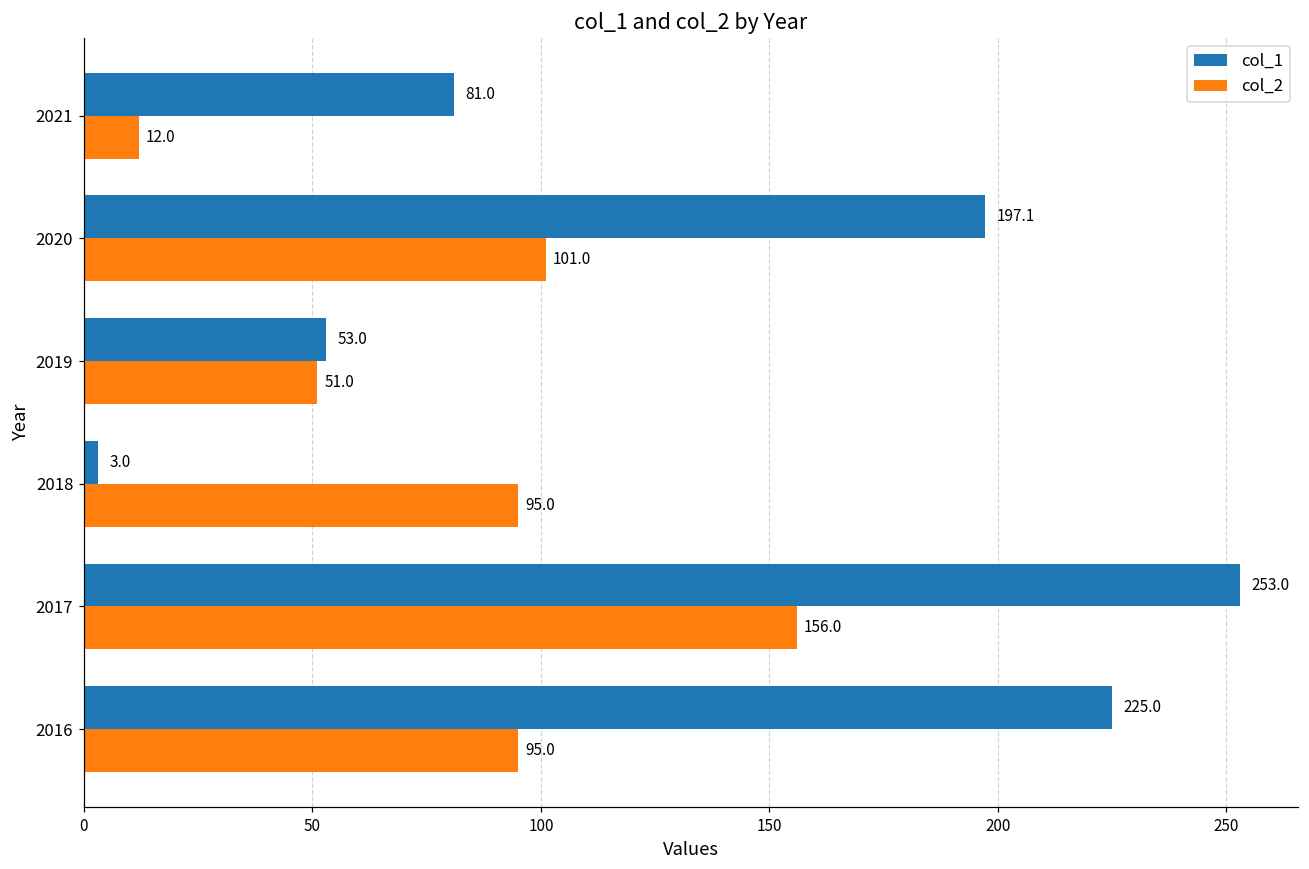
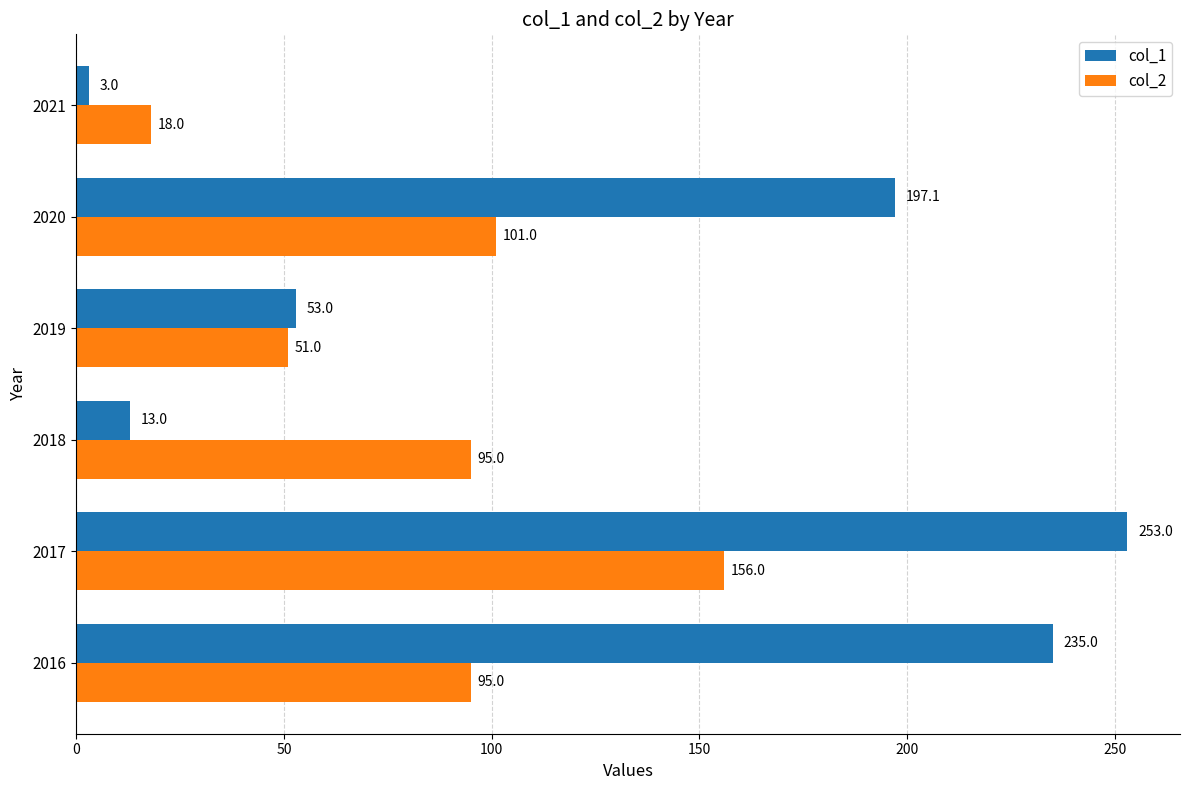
col_1, 2021: 81.0 -> 3.0
col_2, 2021: 12.0 -> 18.0
col_1, 2018: 3.0 -> 13.0
col_1, 2016: 225.0 -> 235.0
